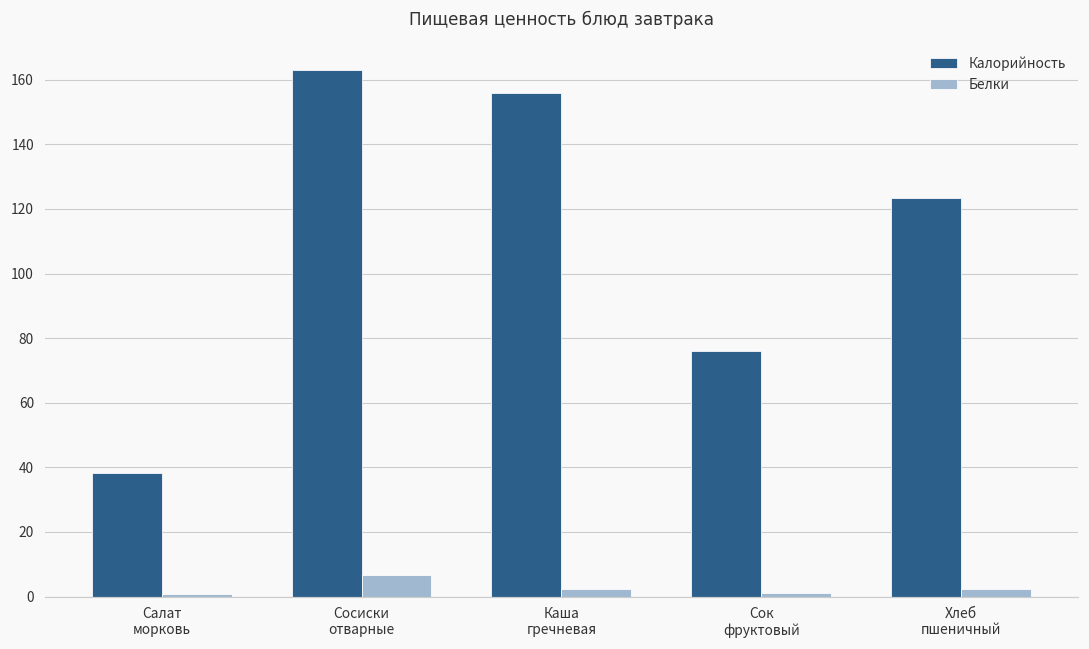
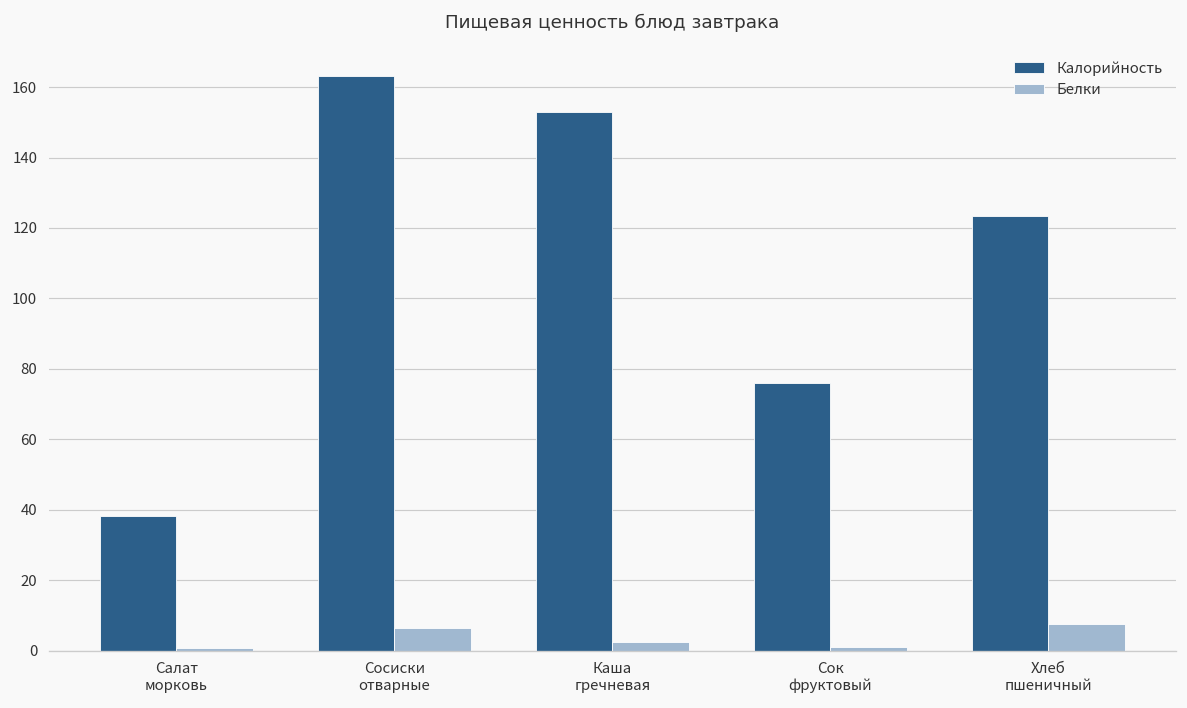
Калорийность, Каша гречневая: 156 -> 153
Белки, Хлеб пшеничный: 2 -> 8
